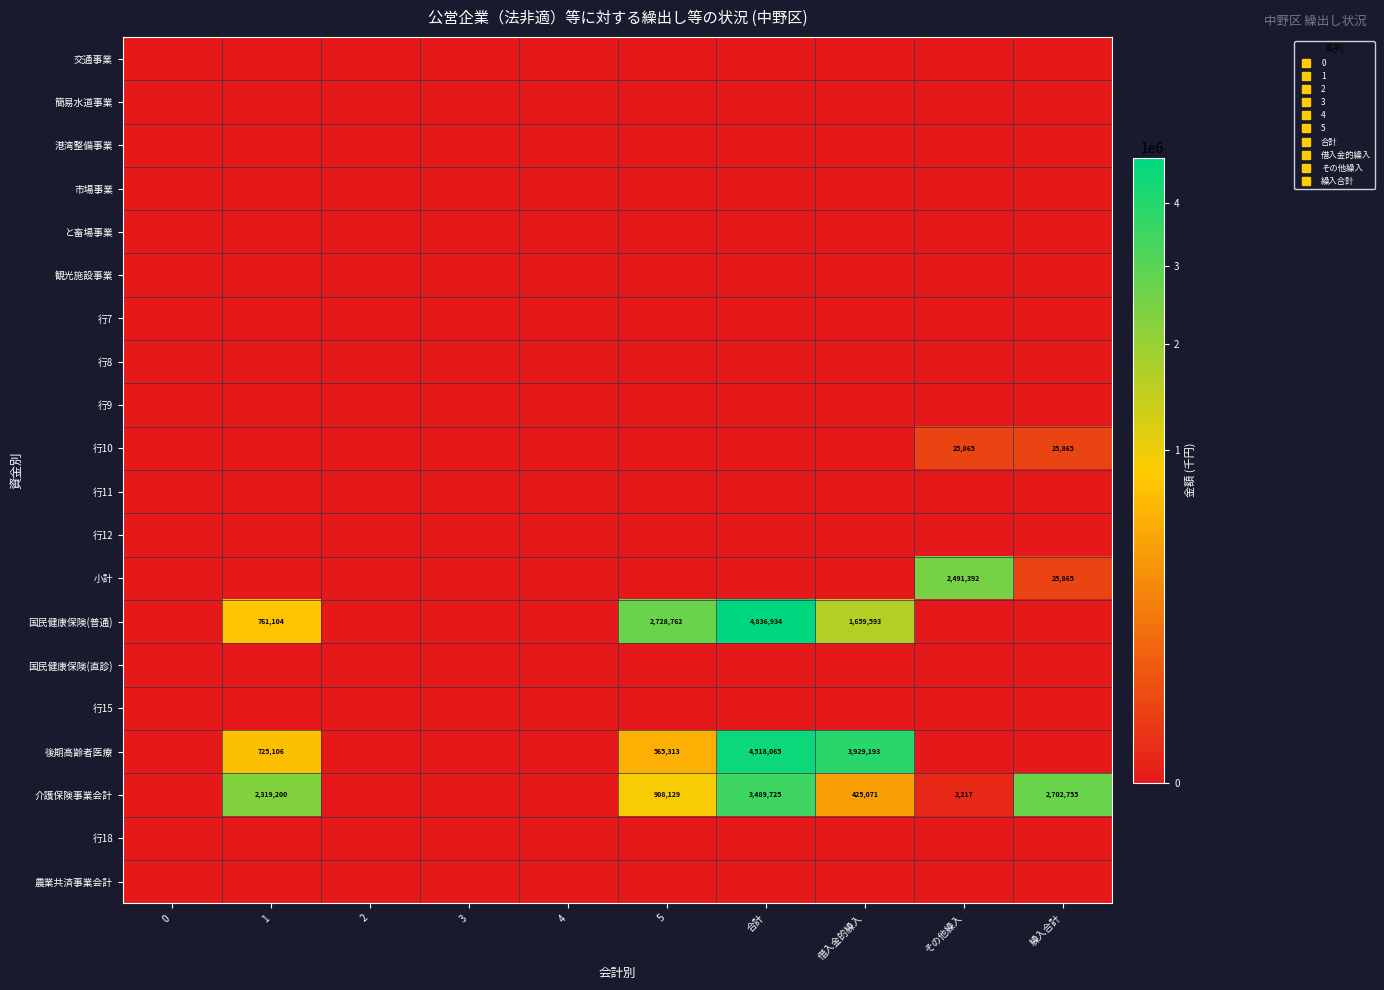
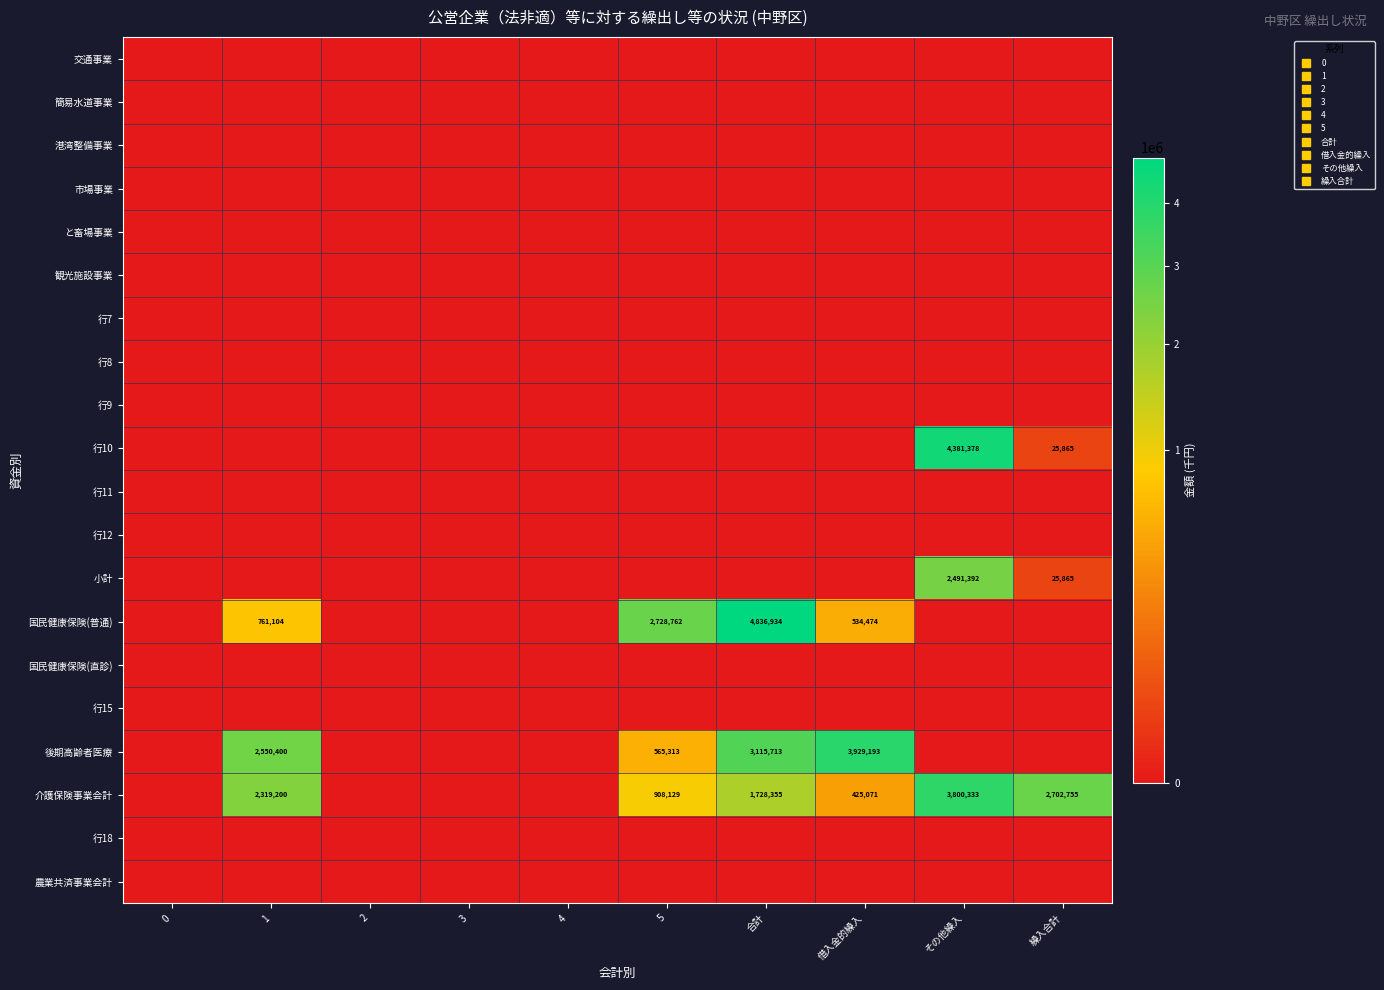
行10, その他繰入: 25,865 -> 4,381,378
国民健康保険(普通), 借入金的繰入: 1,659,593 -> 534,474
後期高齢者医療, 1: 725,106 -> 2,550,400
後期高齢者医療, 合計: 4,518,065 -> 3,115,713
介護保険事業会計, 合計: 3,489,725 -> 1,728,355
介護保険事業会計, その他繰入: 2,217 -> 3,800,333
